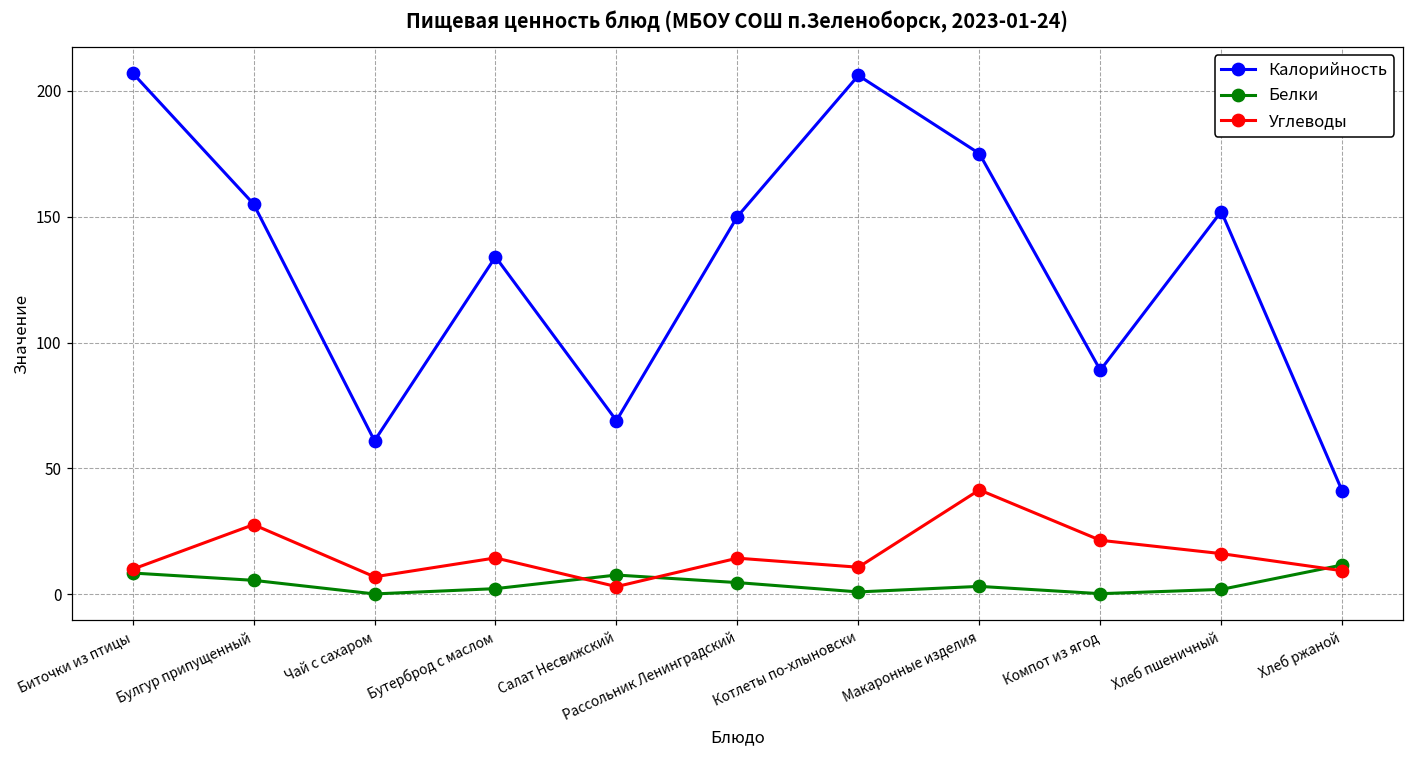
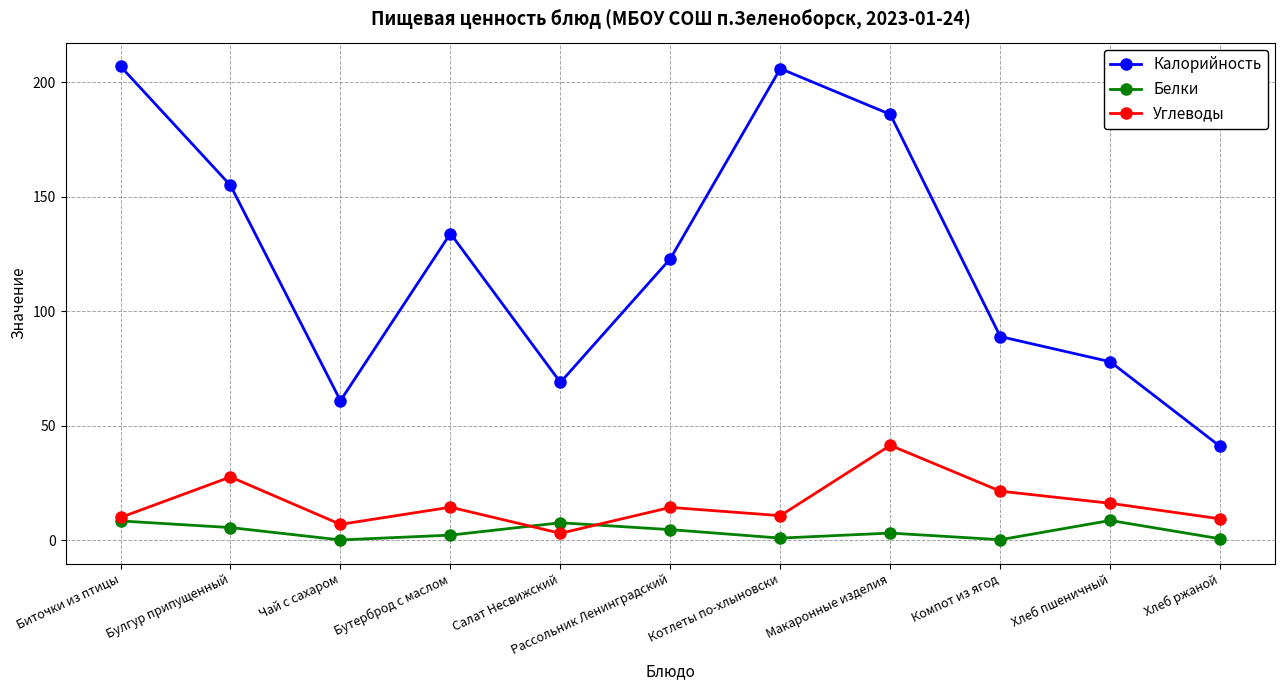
Калорийность, Рассольник Ленинградский: 150 -> 123
Калорийность, Макаронные изделия: 175 -> 186
Калорийность, Хлеб пшеничный: 152 -> 78
Белки, Хлеб пшеничный: 2 -> 9
Белки, Хлеб ржаной: 12 -> 1
